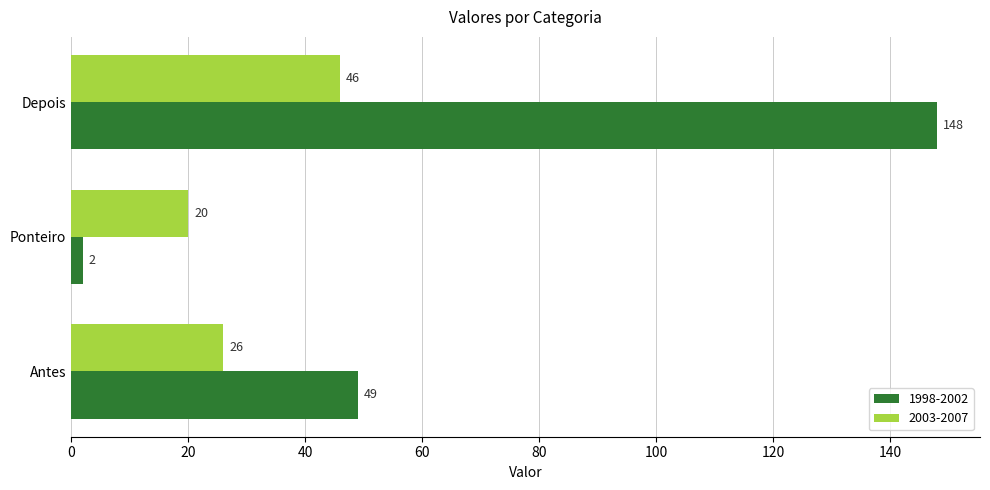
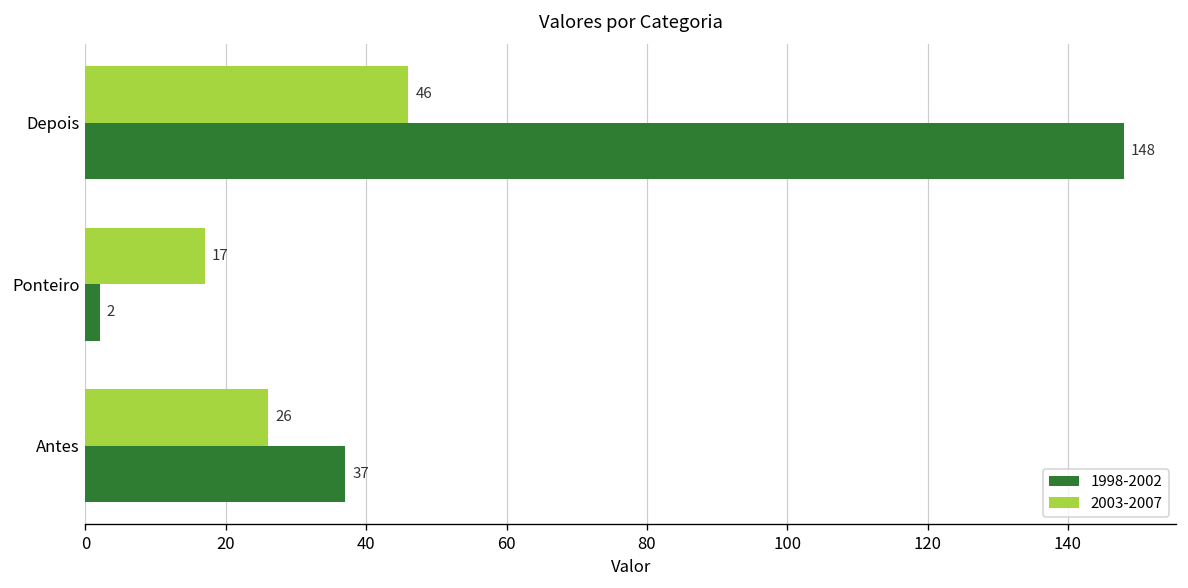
2003-2007, Ponteiro: 20 -> 17
1998-2002, Antes: 49 -> 37
